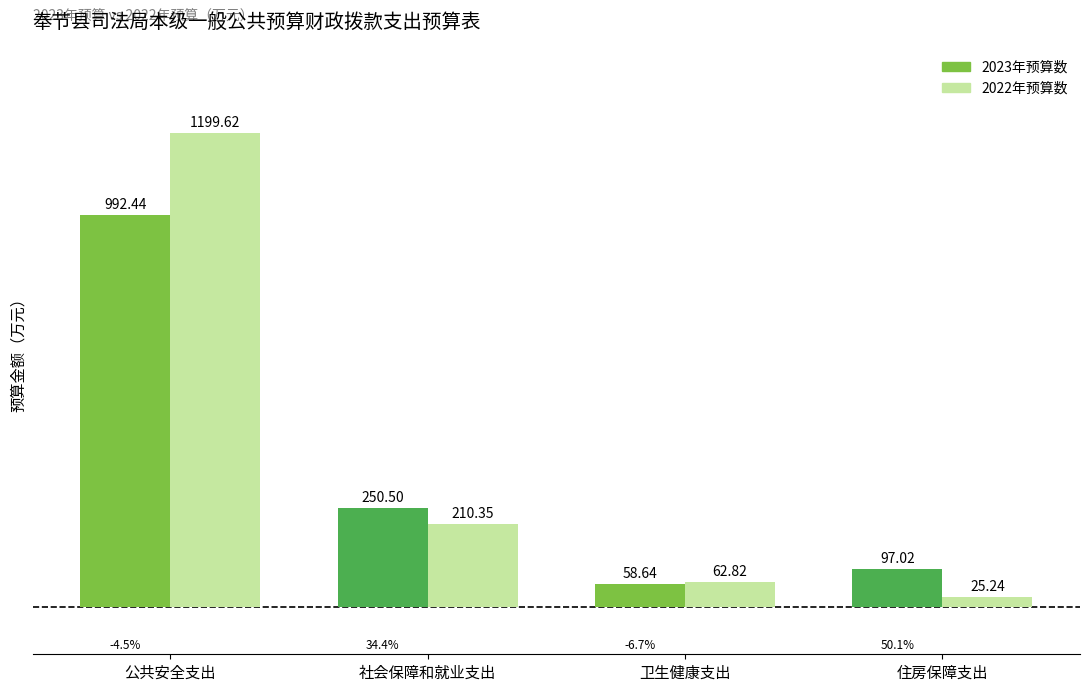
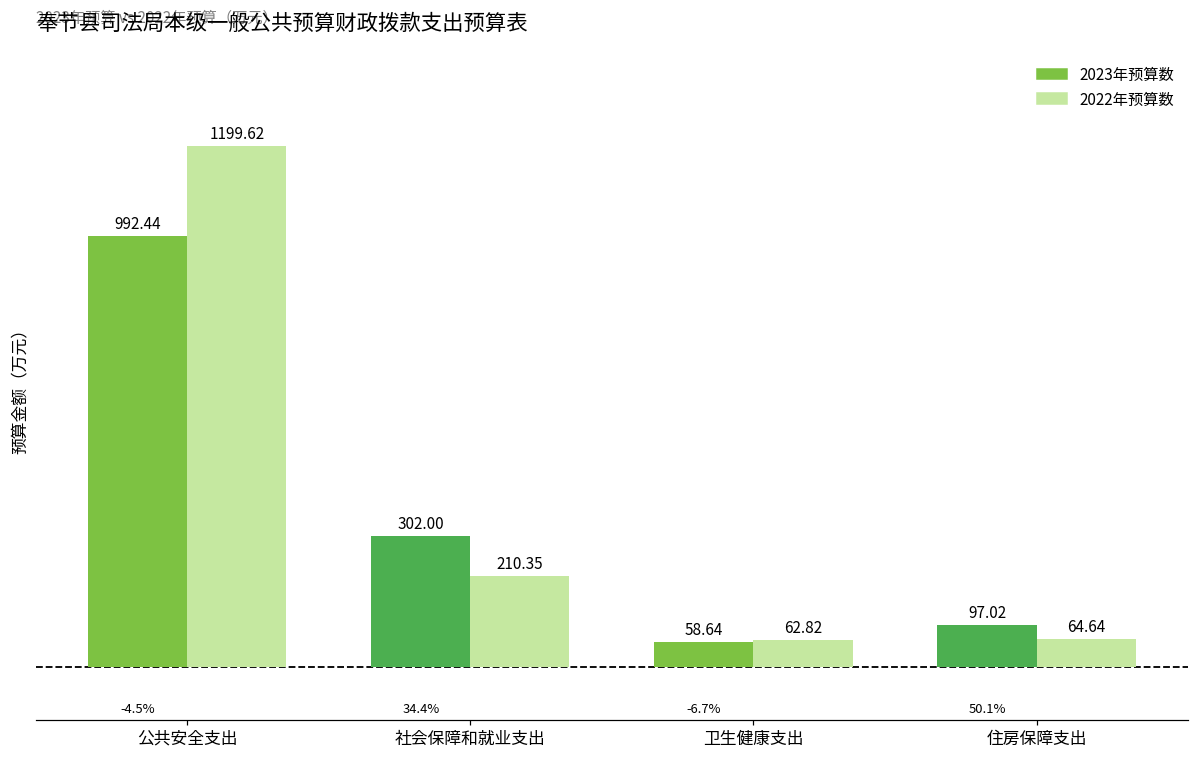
2023年预算数, 社会保障和就业支出: 250.50 -> 302.00
2022年预算数, 住房保障支出: 25.24 -> 64.64
